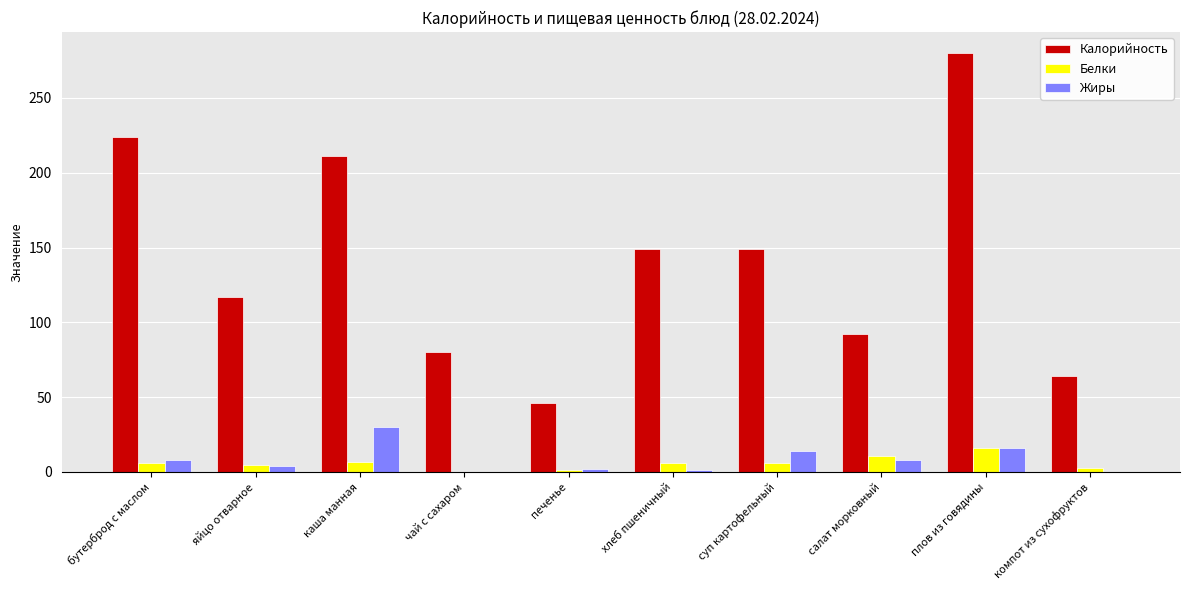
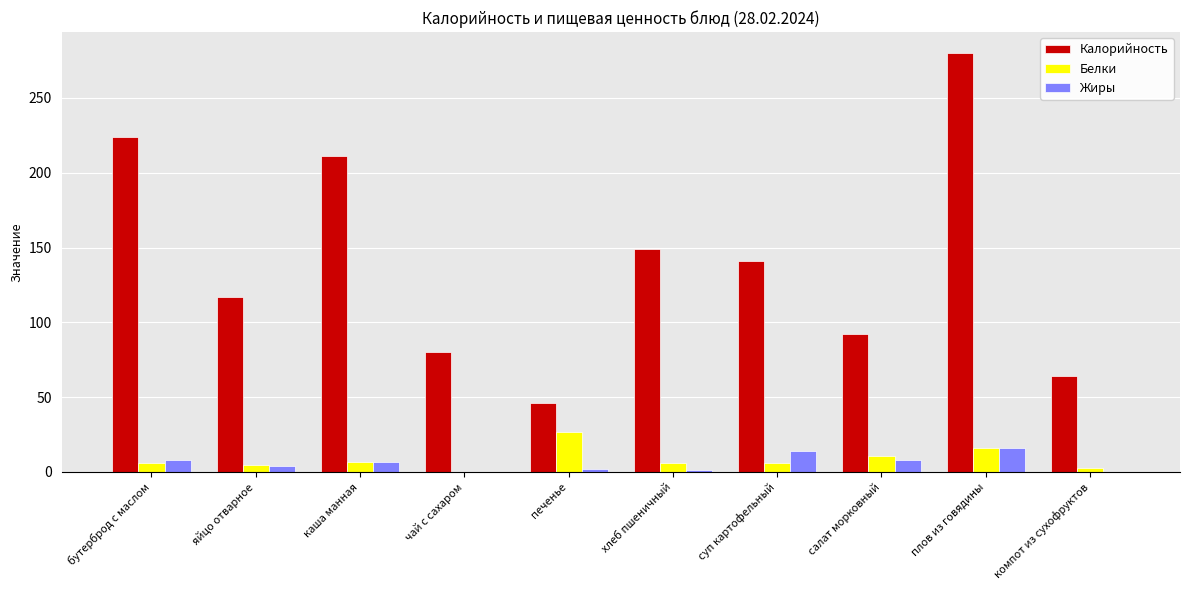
Жиры, каша манная: 30 -> 7
Белки, печенье: 1 -> 27
Калорийность, суп картофельный: 149 -> 141
